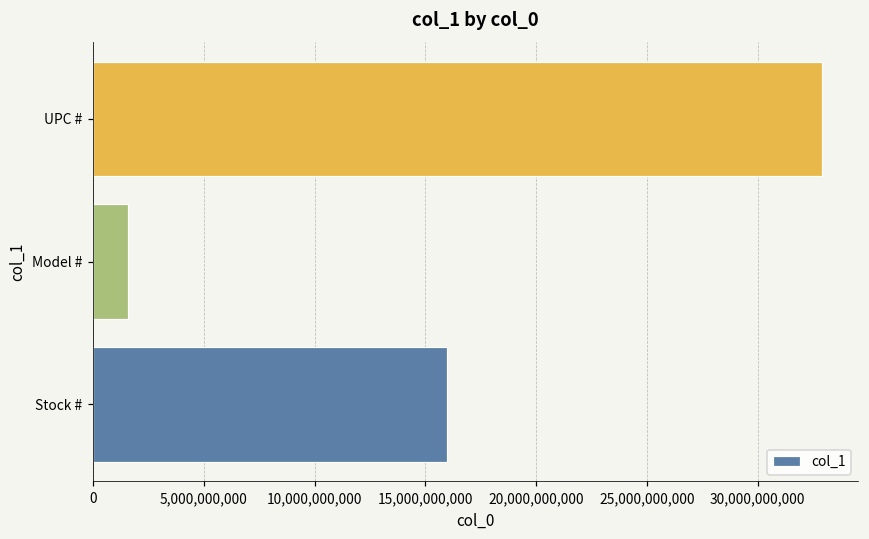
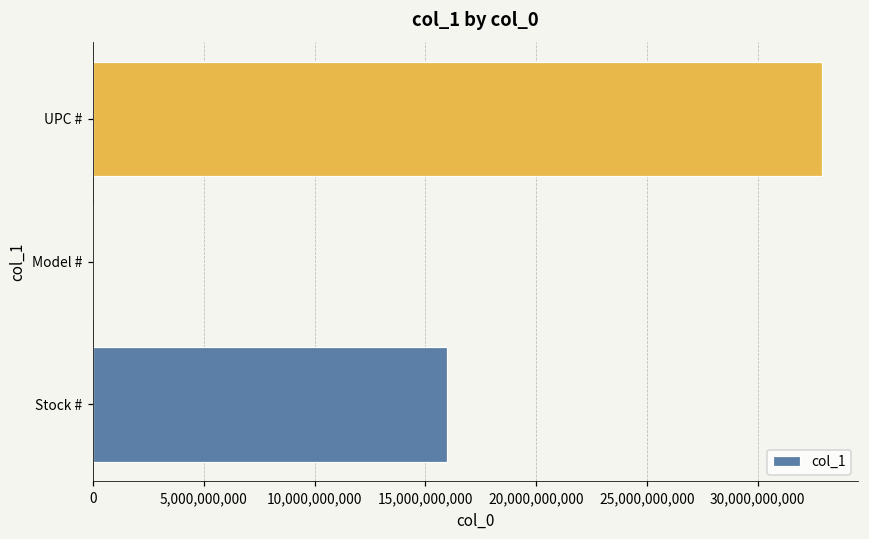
Model #: 1,600,000,000 -> 0
